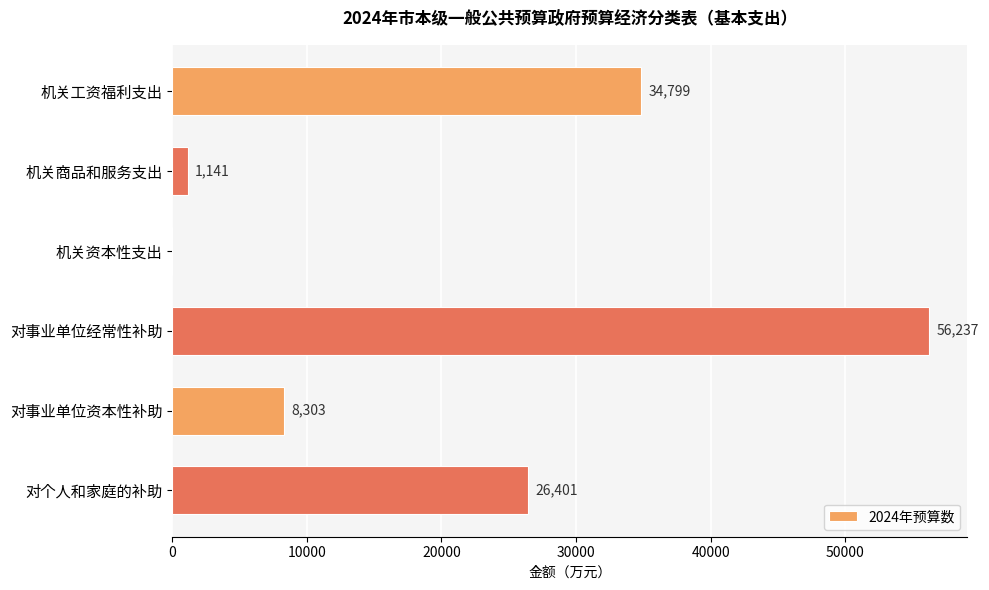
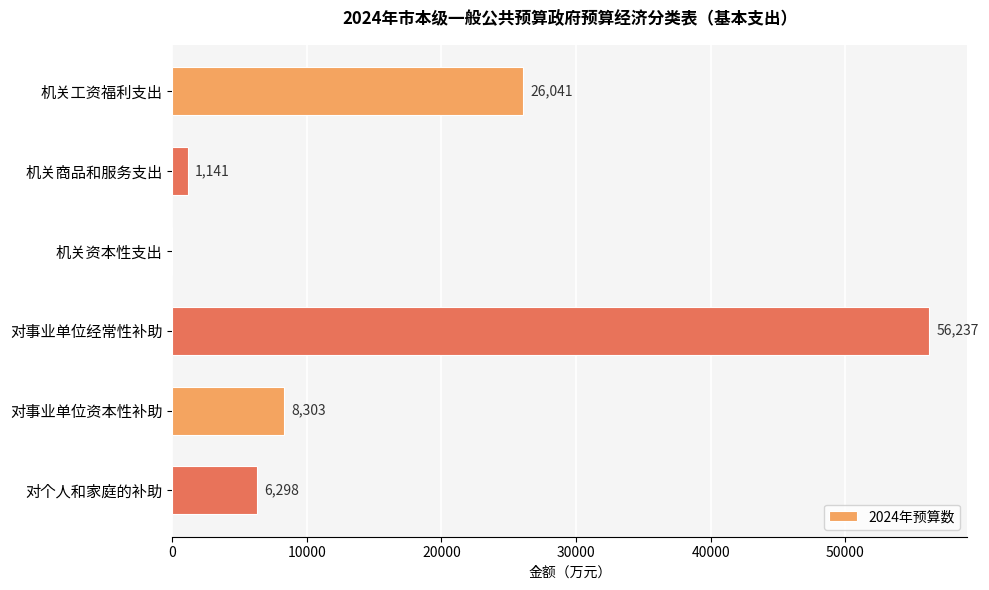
机关工资福利支出: 34,799 -> 26,041
对个人和家庭的补助: 26,401 -> 6,298
